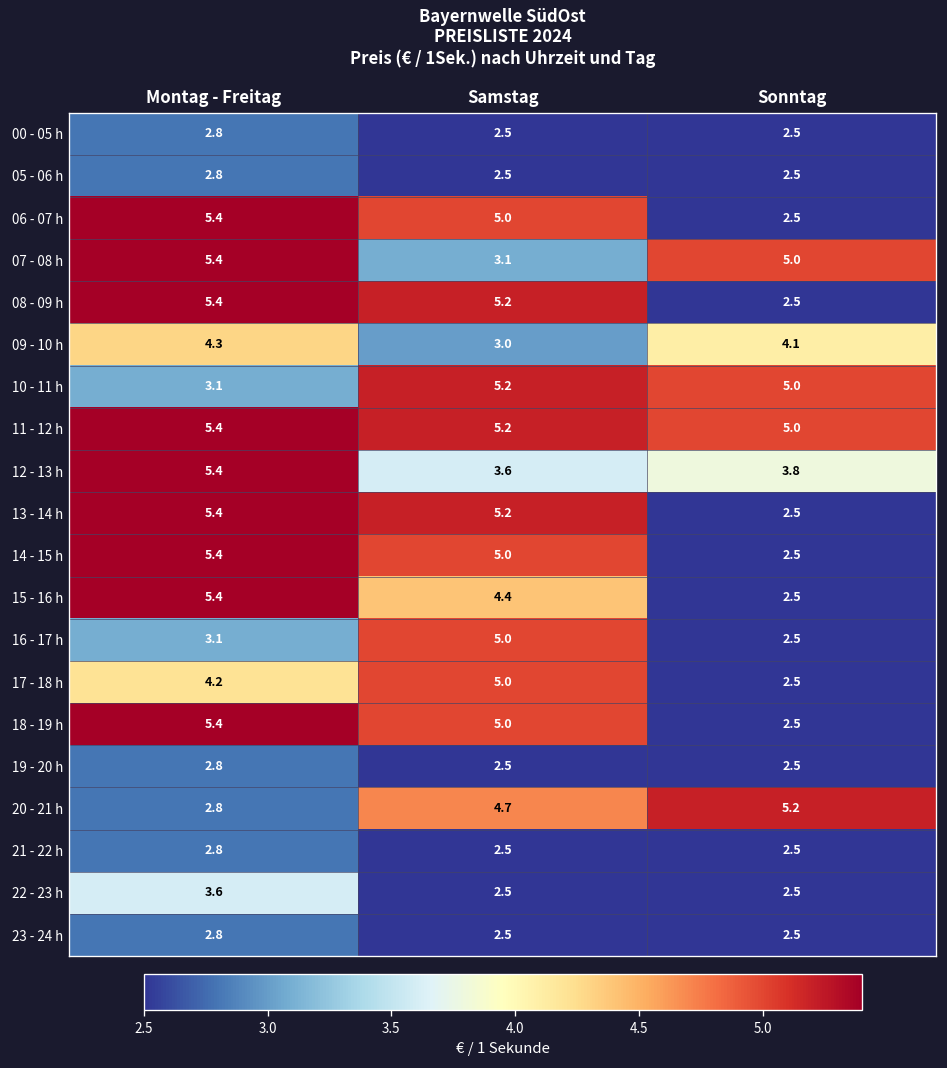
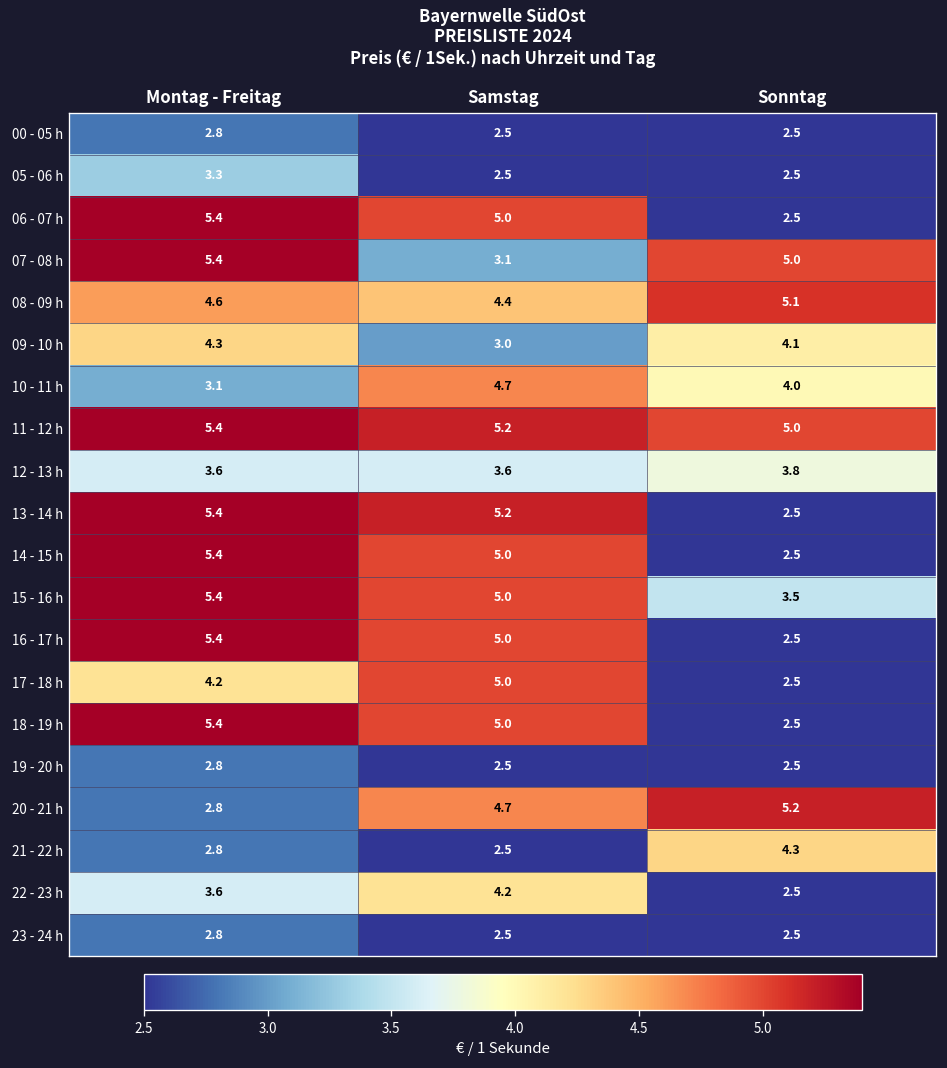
05 - 06 h, Montag - Freitag: 2.8 -> 3.3
08 - 09 h, Montag - Freitag: 5.4 -> 4.6
08 - 09 h, Samstag: 5.2 -> 4.4
08 - 09 h, Sonntag: 2.5 -> 5.1
10 - 11 h, Samstag: 5.2 -> 4.7
10 - 11 h, Sonntag: 5.0 -> 4.0
12 - 13 h, Montag - Freitag: 5.4 -> 3.6
15 - 16 h, Samstag: 4.4 -> 5.0
15 - 16 h, Sonntag: 2.5 -> 3.5
16 - 17 h, Montag - Freitag: 3.1 -> 5.4
21 - 22 h, Sonntag: 2.5 -> 4.3
22 - 23 h, Samstag: 2.5 -> 4.2
